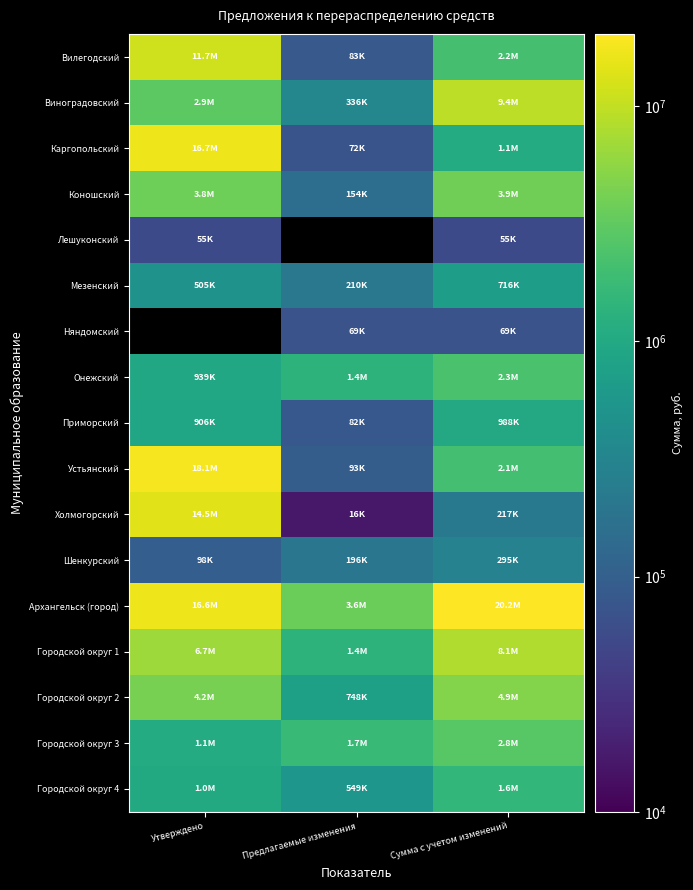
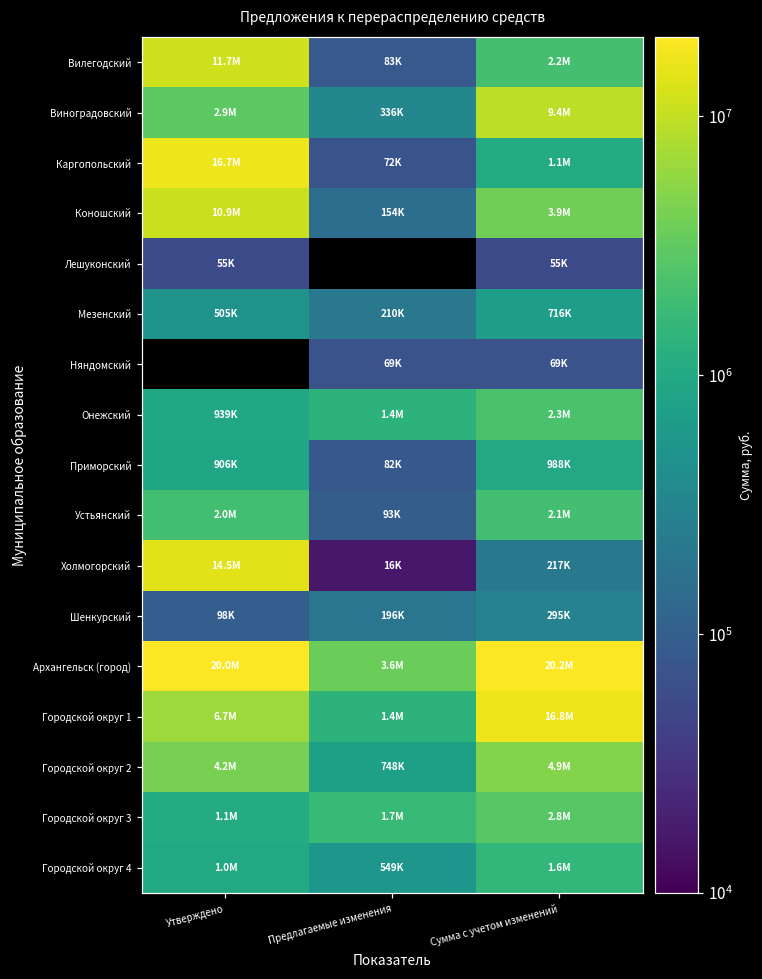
Коношский, Утверждено: 3.8M -> 10.9M
Устьянский, Утверждено: 18.1M -> 2.0M
Архангельск (город), Утверждено: 16.6M -> 20.0M
Городской округ 1, Сумма с учетом изменений: 8.1M -> 16.8M
